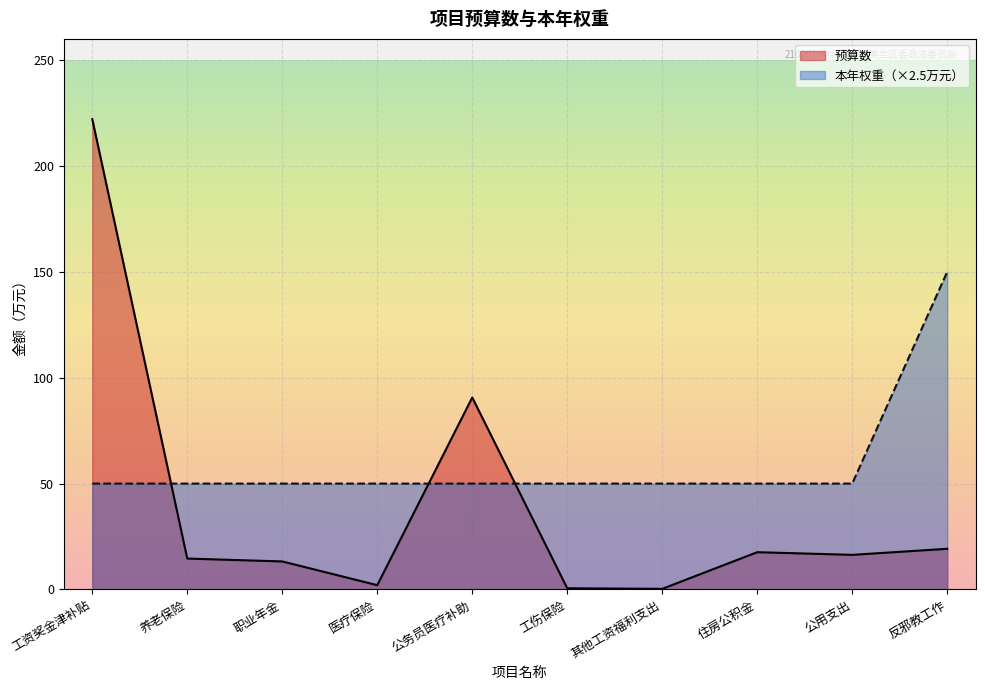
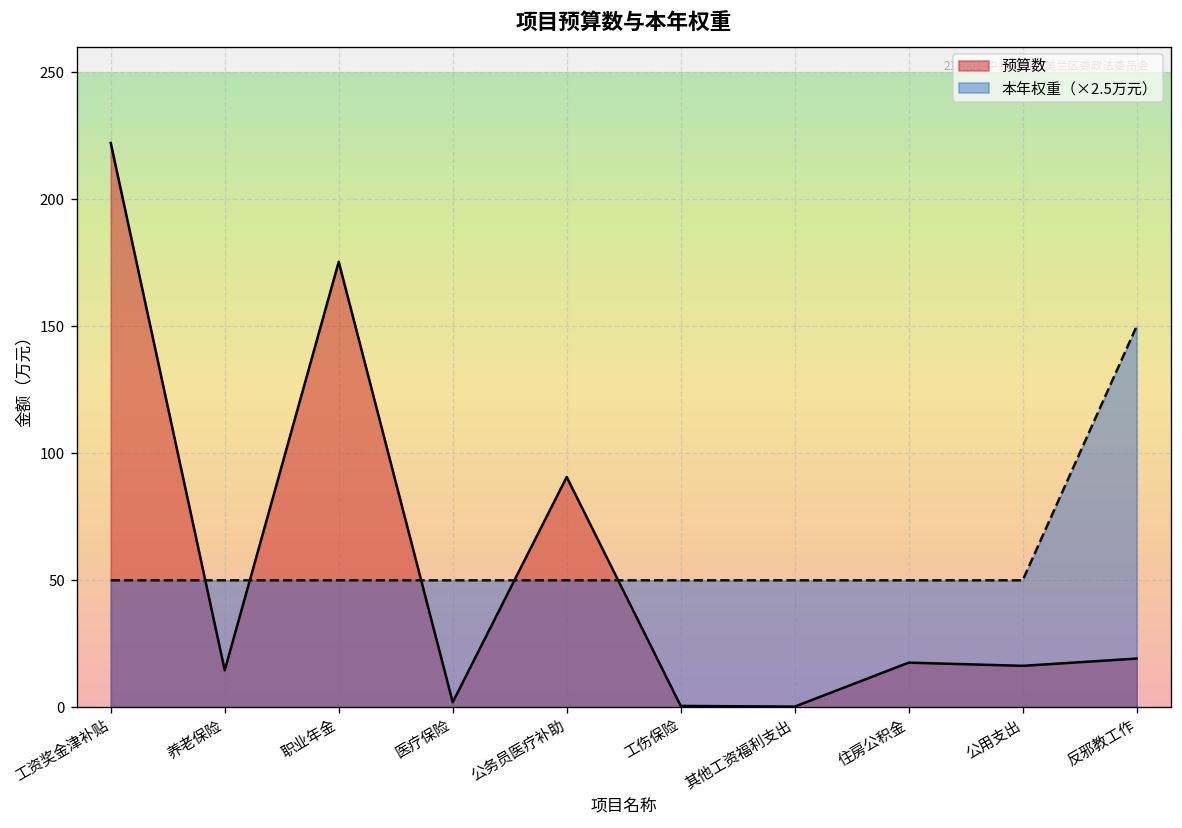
预算数, 职业年金: 13 -> 175
